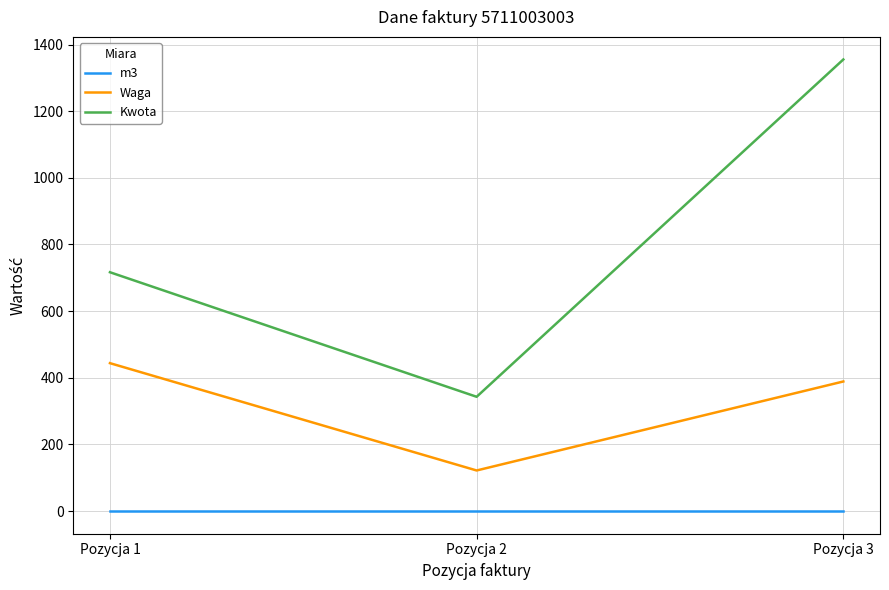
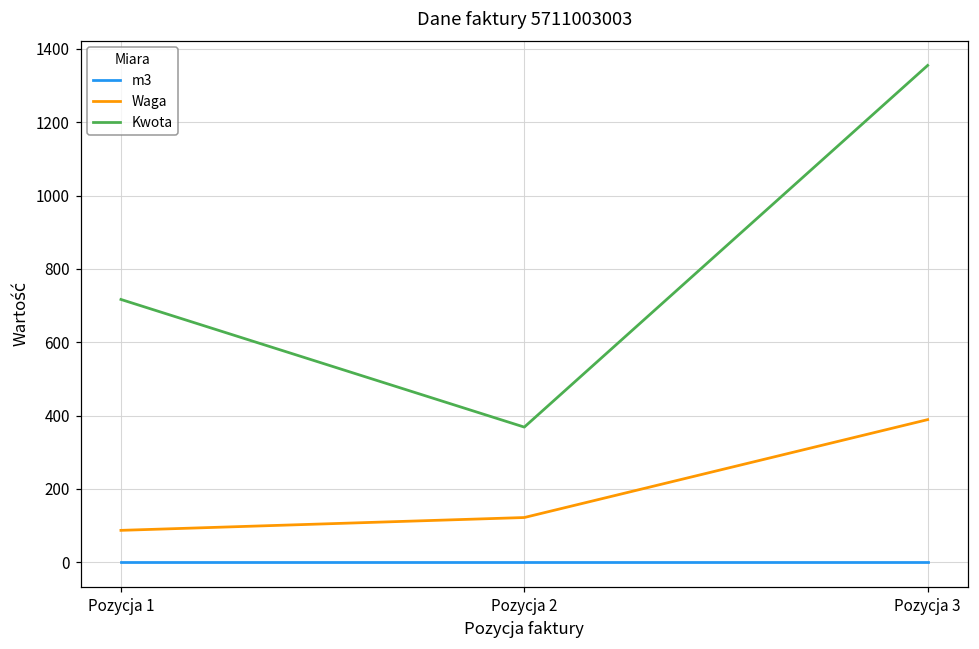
Waga, Pozycja 1: 440 -> 90
Kwota, Pozycja 2: 340 -> 370
